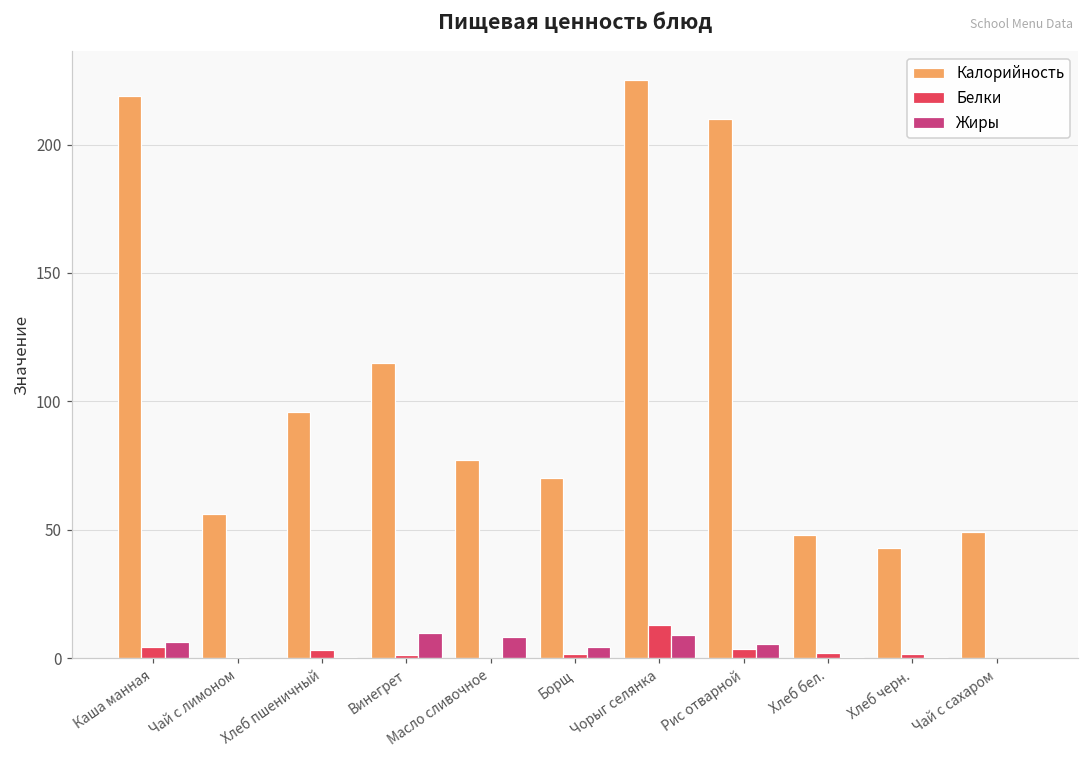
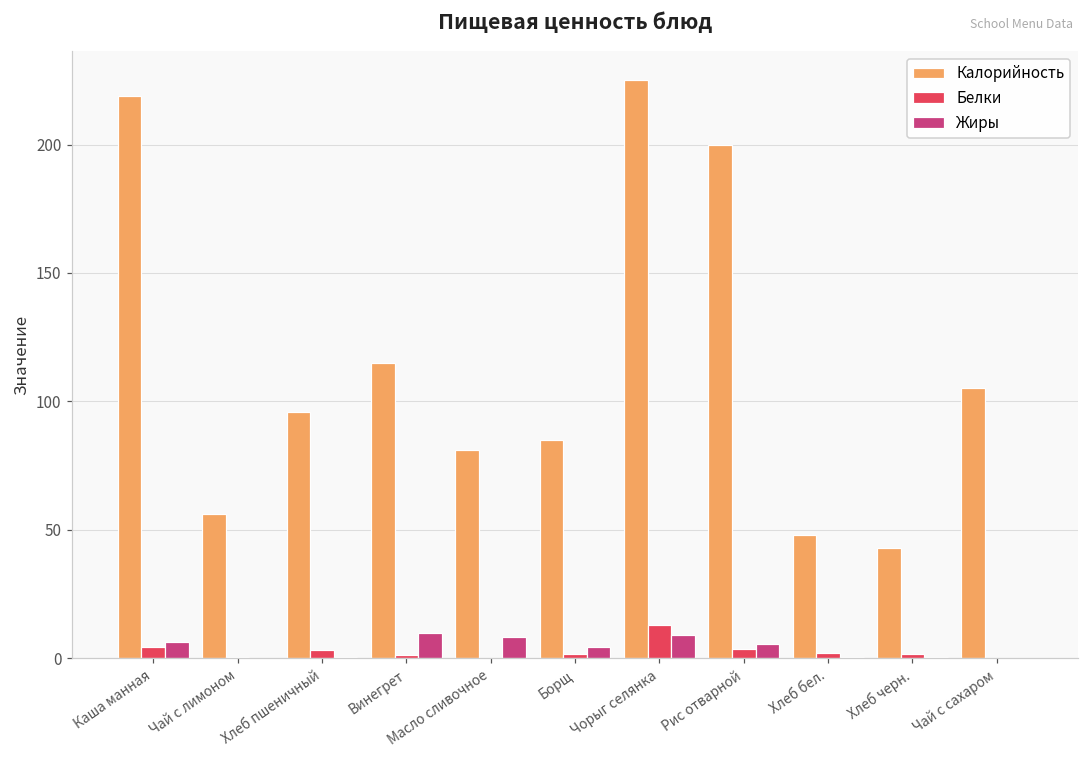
Калорийность, Масло сливочное: 77 -> 81
Калорийность, Борщ: 70 -> 85
Калорийность, Рис отварной: 210 -> 200
Калорийность, Чай с сахаром: 49 -> 105
